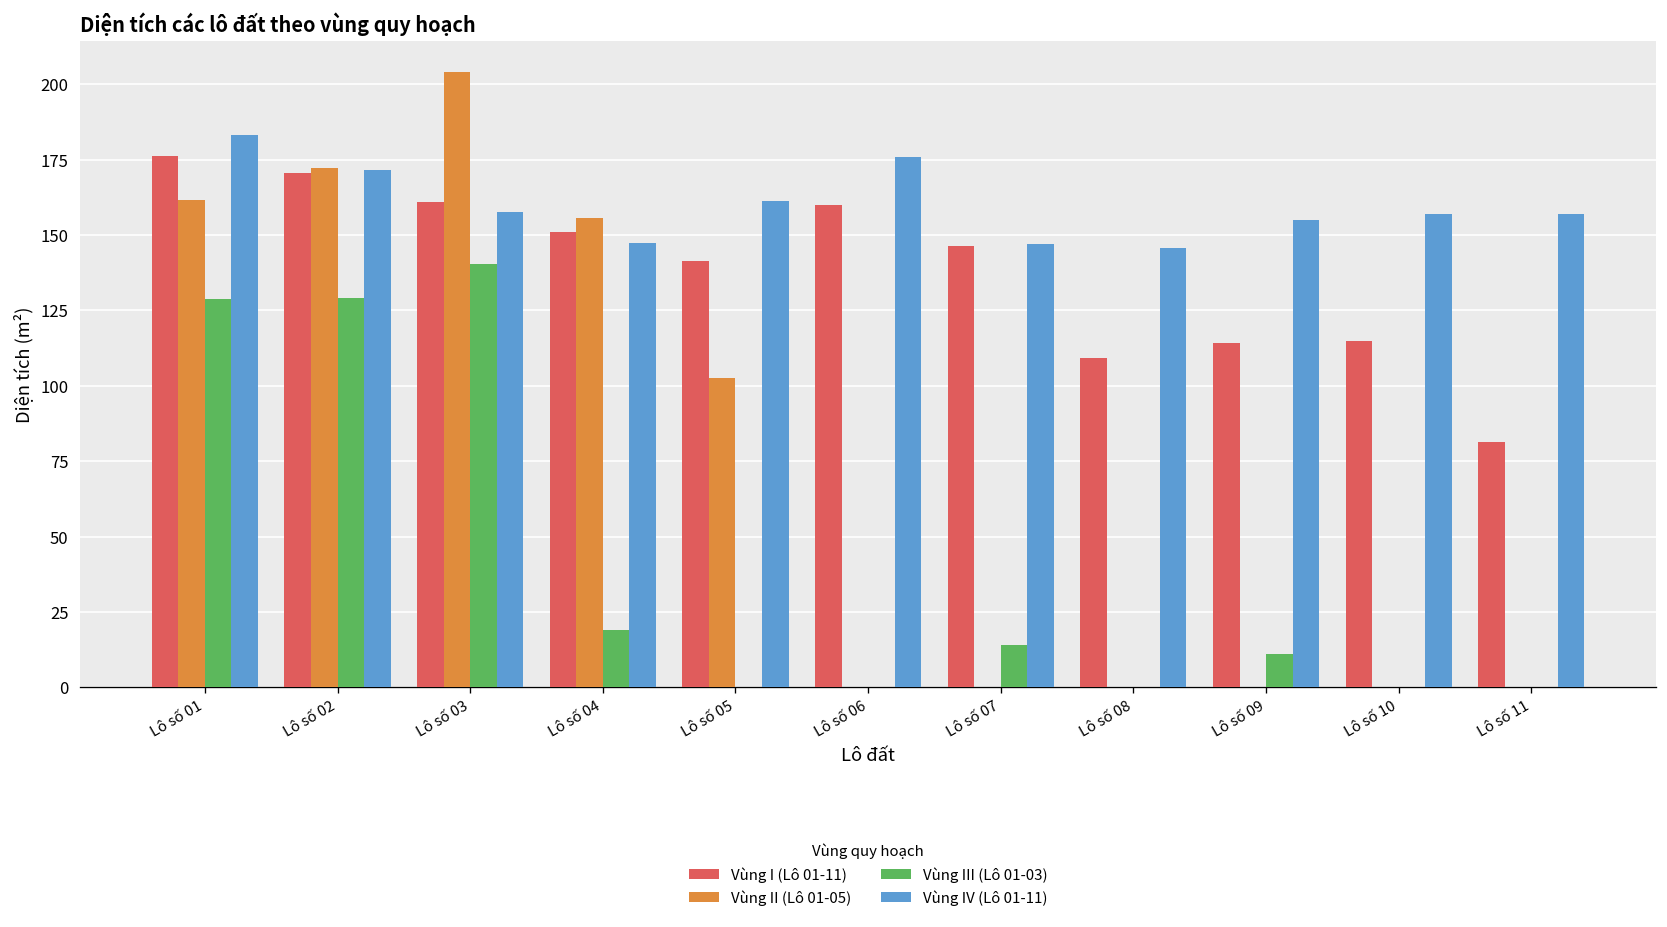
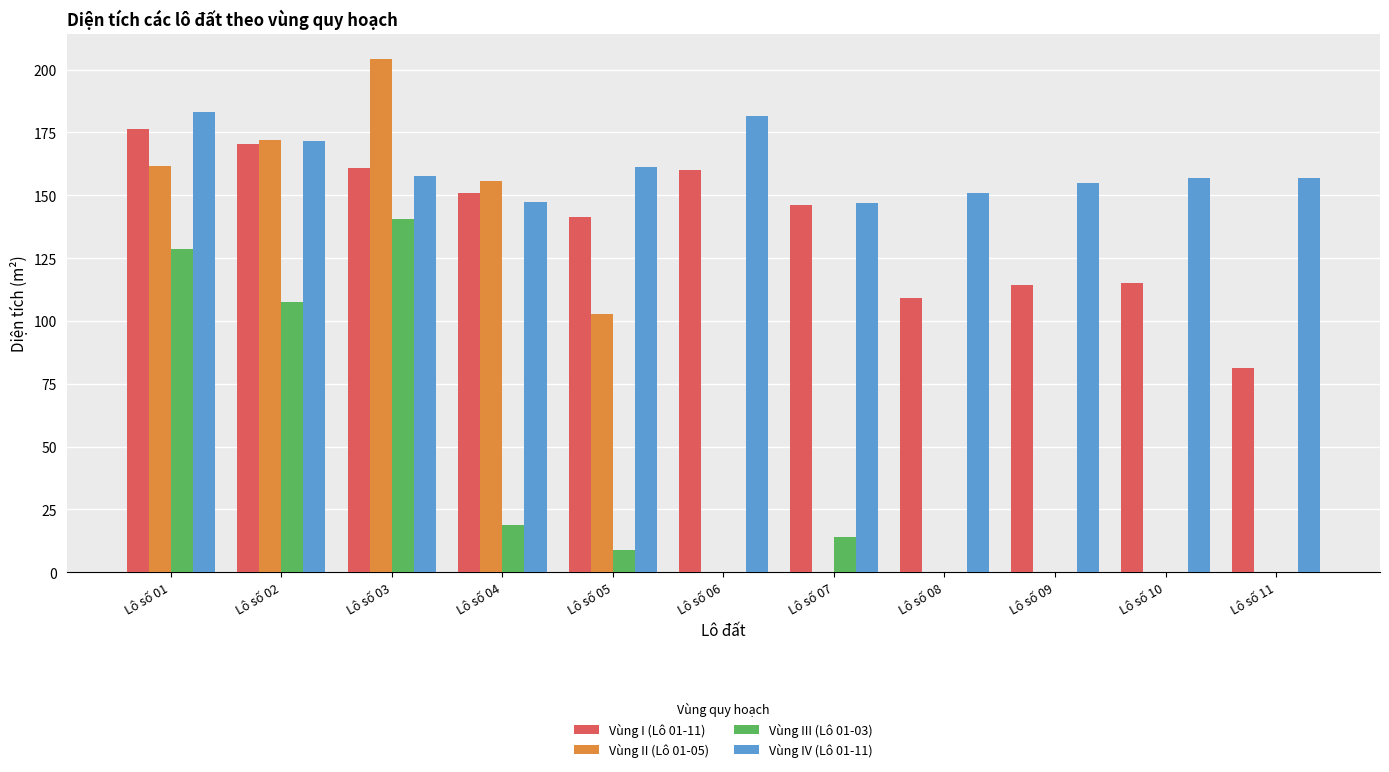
Vùng III (Lô 01-03), Lô số 02: 129 -> 107
Vùng III (Lô 01-03), Lô số 05: 0 -> 9
Vùng IV (Lô 01-11), Lô số 06: 176 -> 182
Vùng IV (Lô 01-11), Lô số 08: 146 -> 151
Vùng III (Lô 01-03), Lô số 09: 11 -> 0
